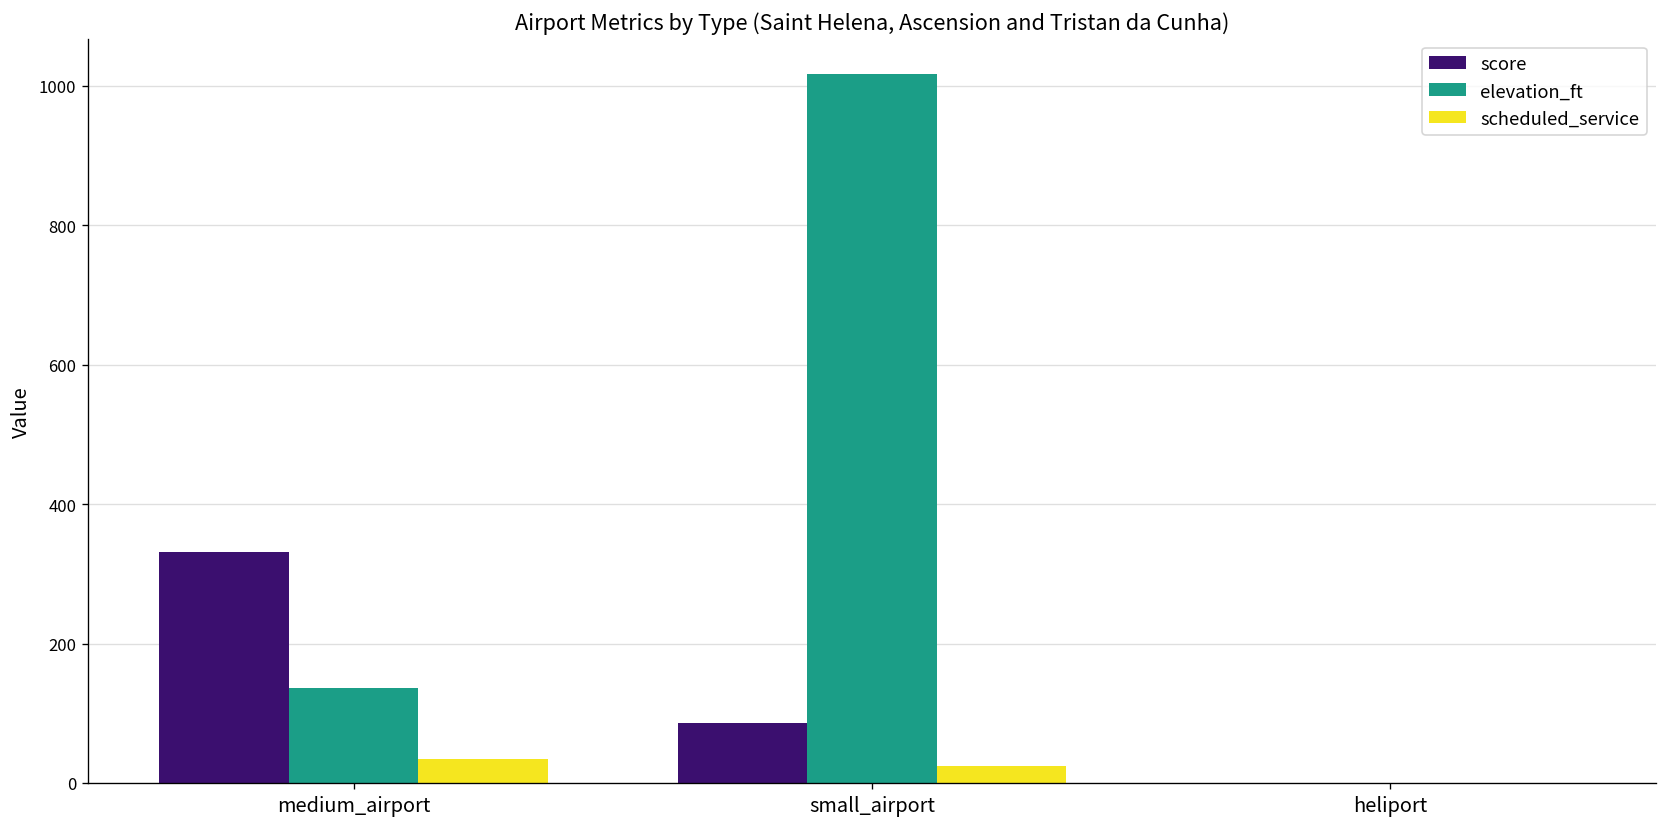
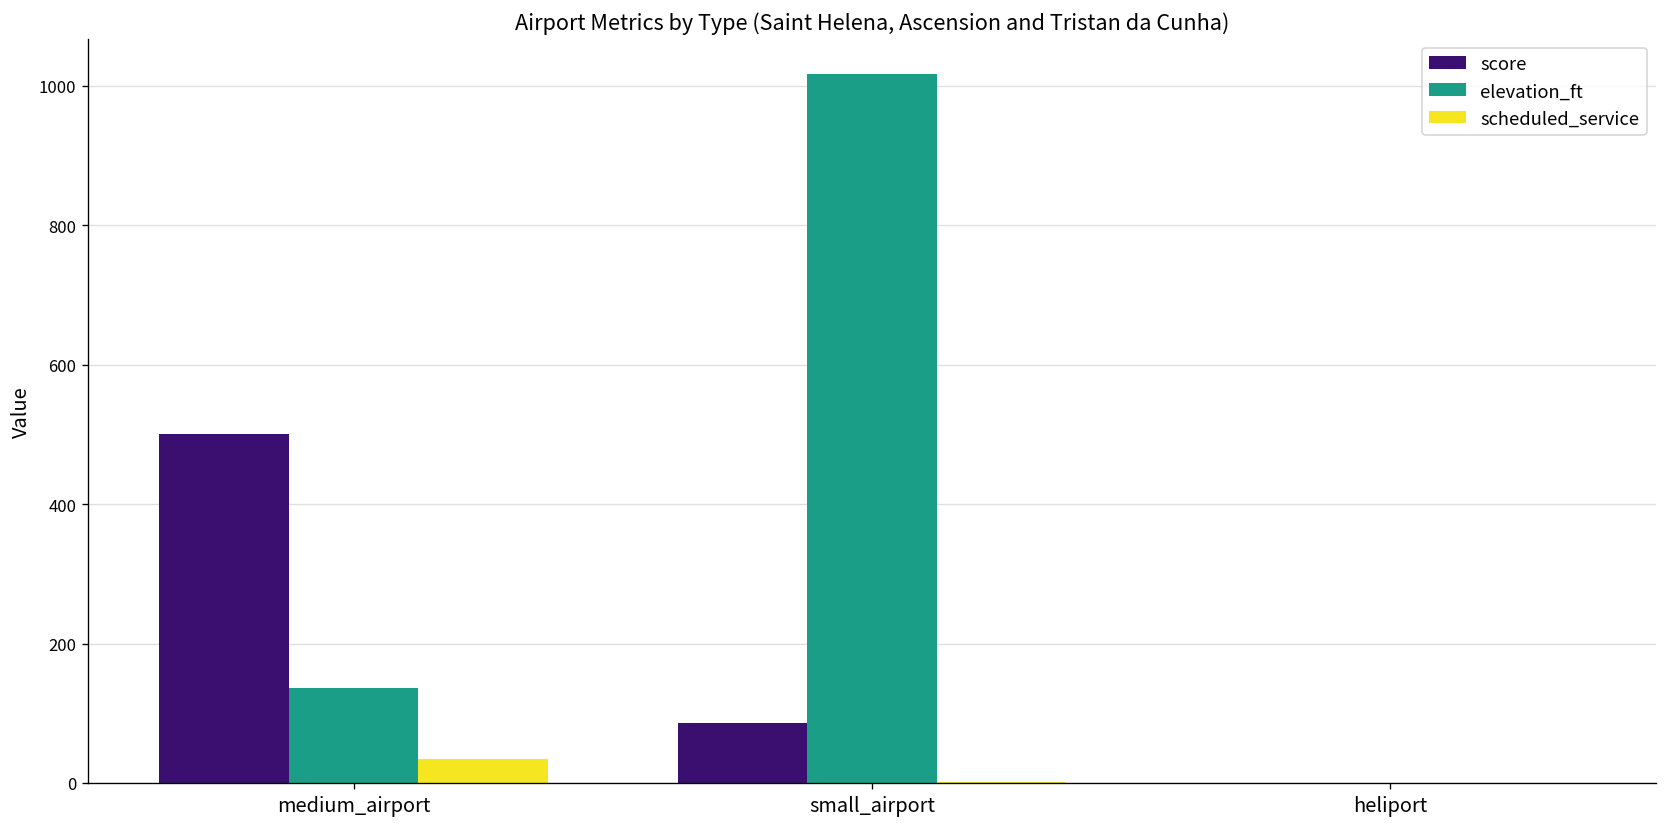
score, medium_airport: 330 -> 500
scheduled_service, small_airport: 20 -> 0
